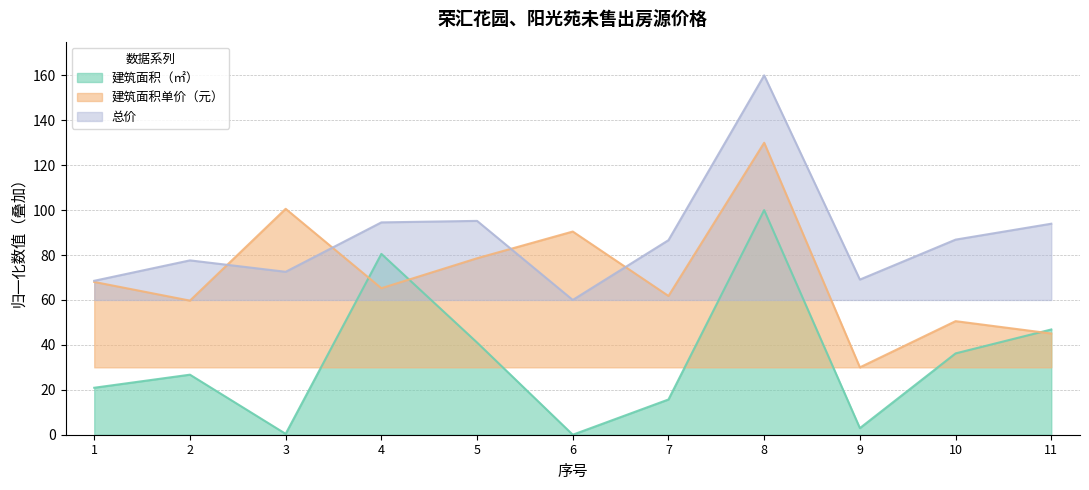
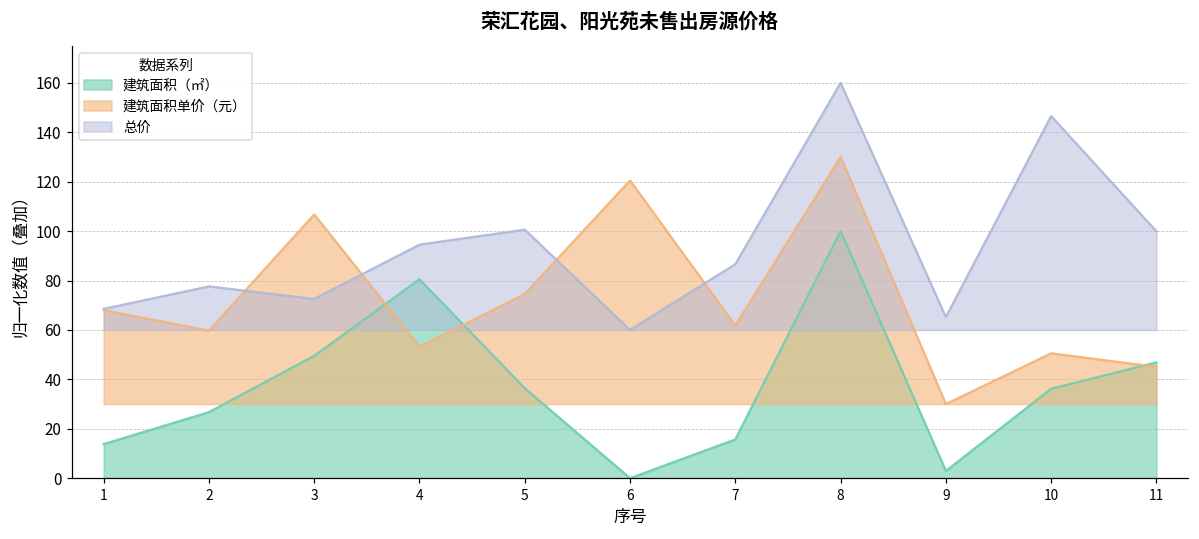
建筑面积（㎡）, 1: 21 -> 14
建筑面积（㎡）, 3: 0 -> 50
建筑面积单价（元）, 3: 101 -> 107
建筑面积单价（元）, 4: 65 -> 53
建筑面积（㎡）, 5: 41 -> 36
建筑面积单价（元）, 5: 79 -> 75
总价, 5: 95 -> 101
建筑面积单价（元）, 6: 90 -> 121
总价, 9: 69 -> 65
总价, 10: 87 -> 147
总价, 11: 94 -> 100
